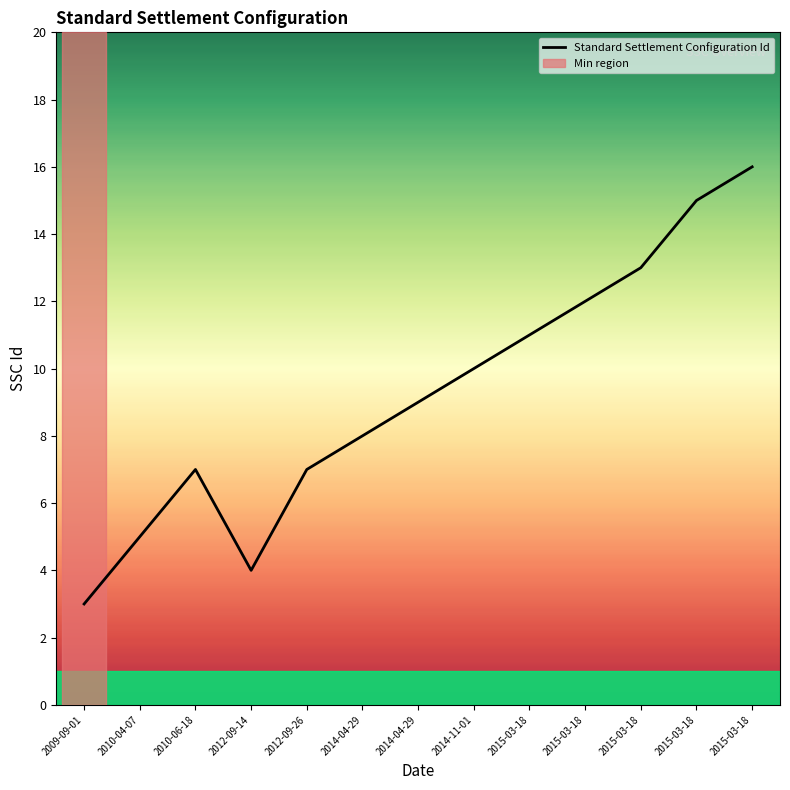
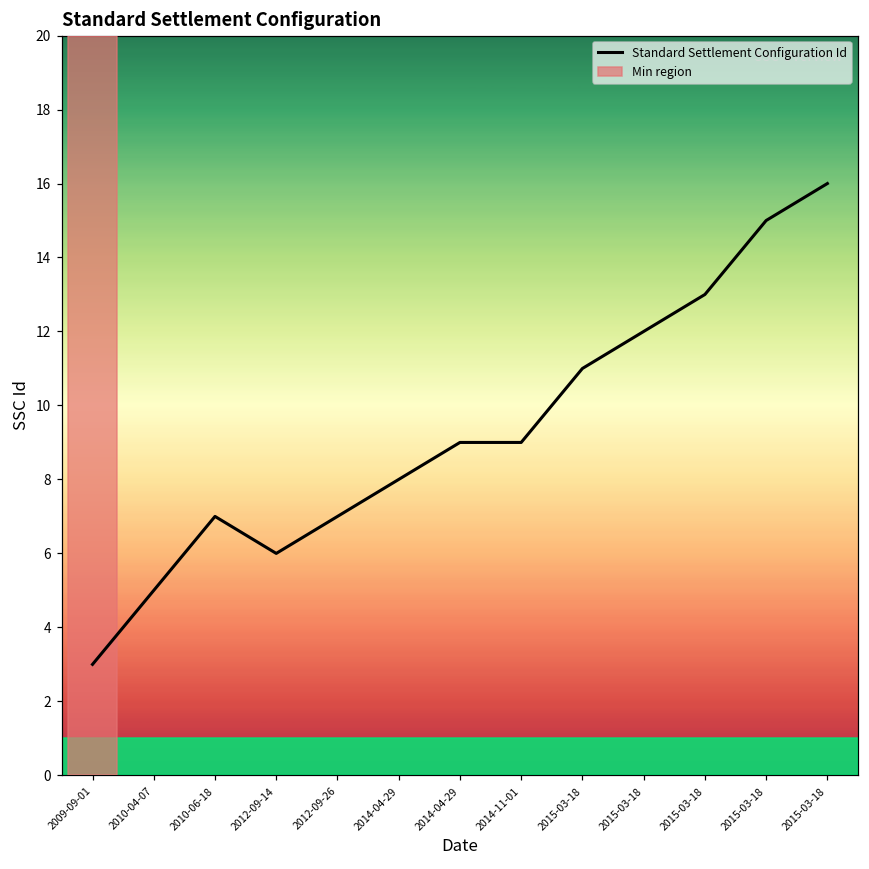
2012-09-14: 4 -> 6
2014-11-01: 10 -> 9
